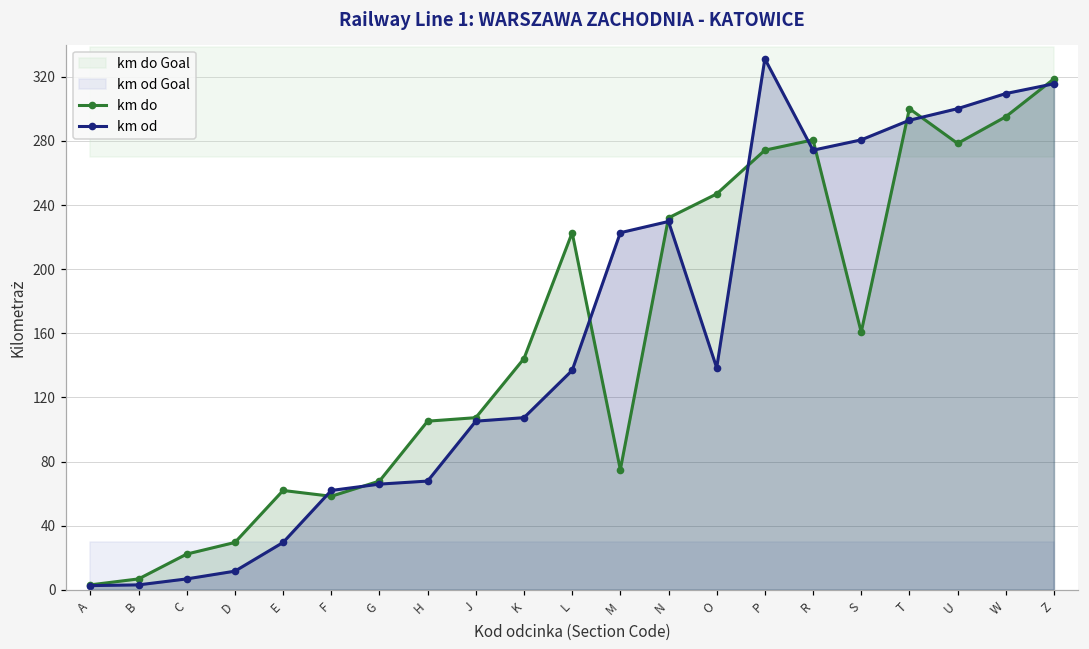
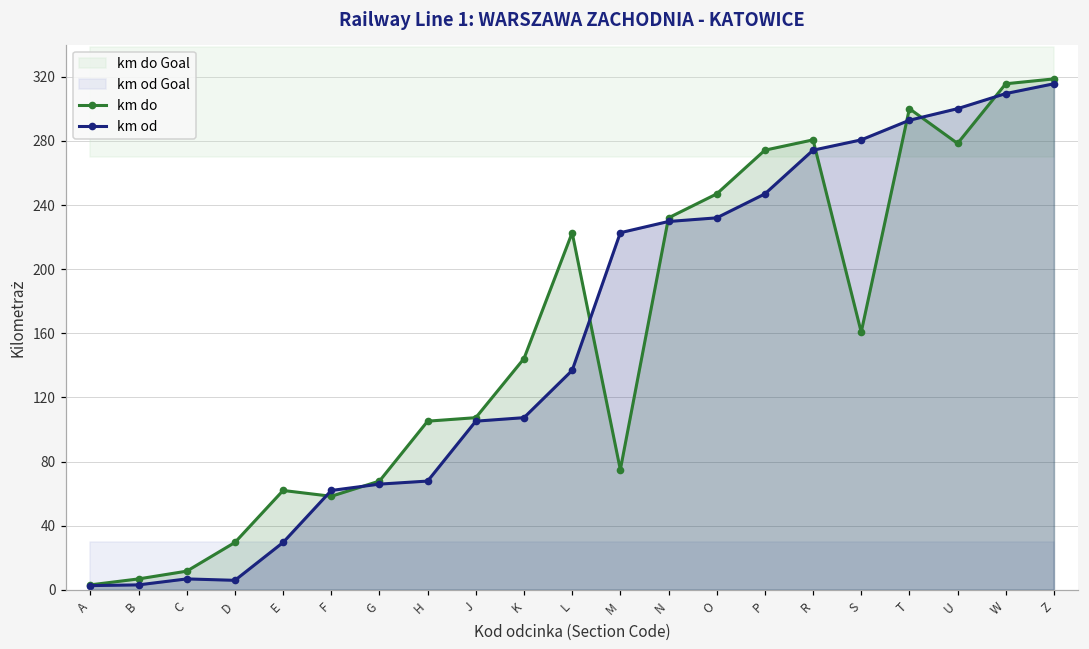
km do, C: 22 -> 12
km od, D: 12 -> 6
km od, O: 138 -> 232
km od, P: 331 -> 247
km do, W: 295 -> 316
